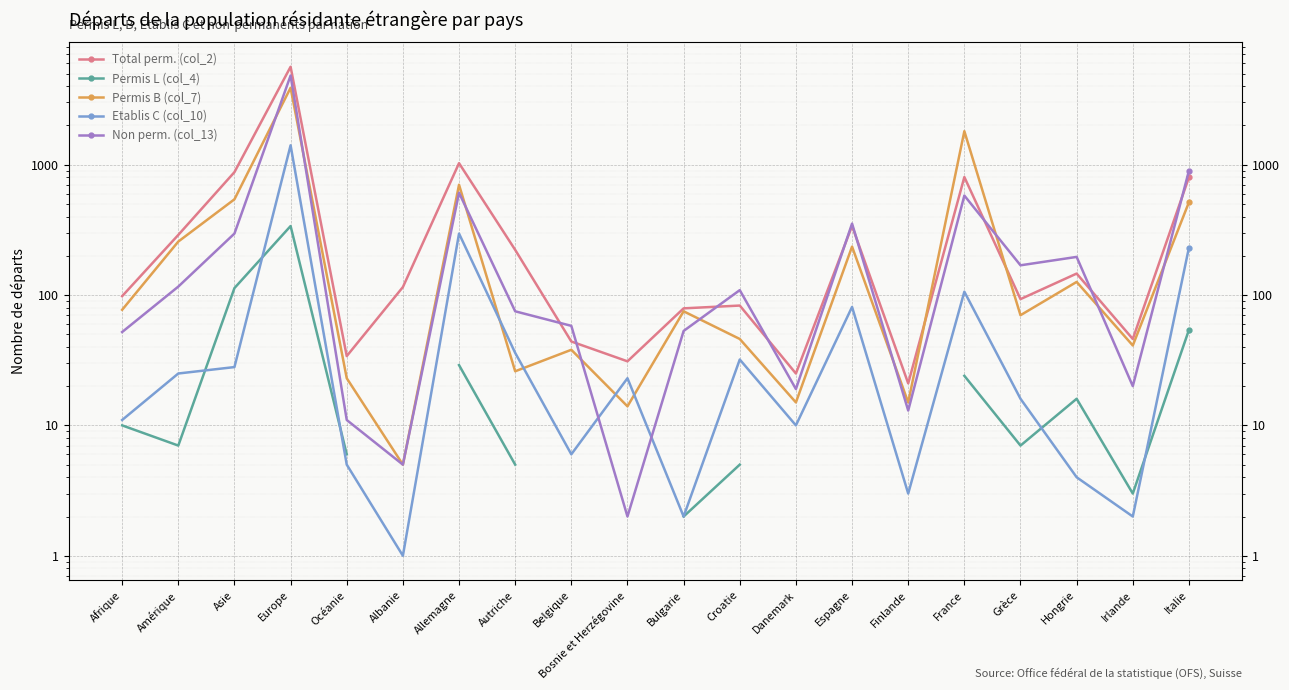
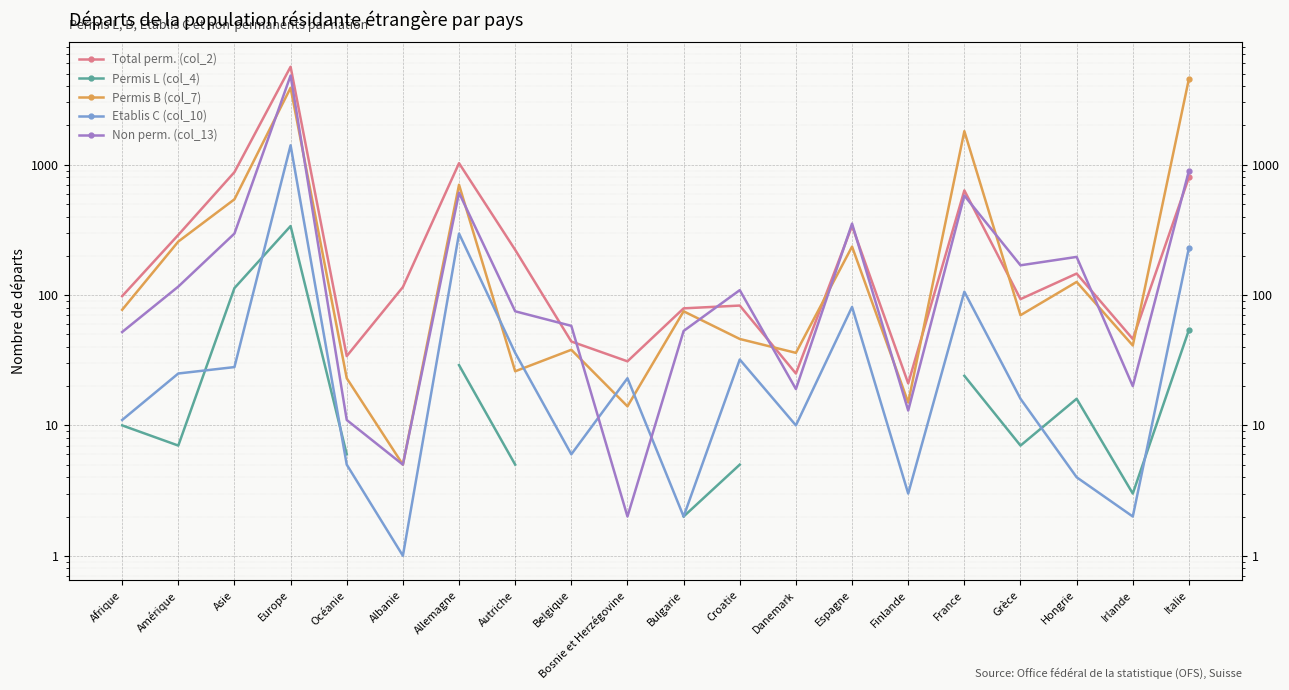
Permis B (col_7), Danemark: 15 -> 36
Total perm. (col_2), France: 800 -> 600
Permis B (col_7), Italie: 520 -> 4600
